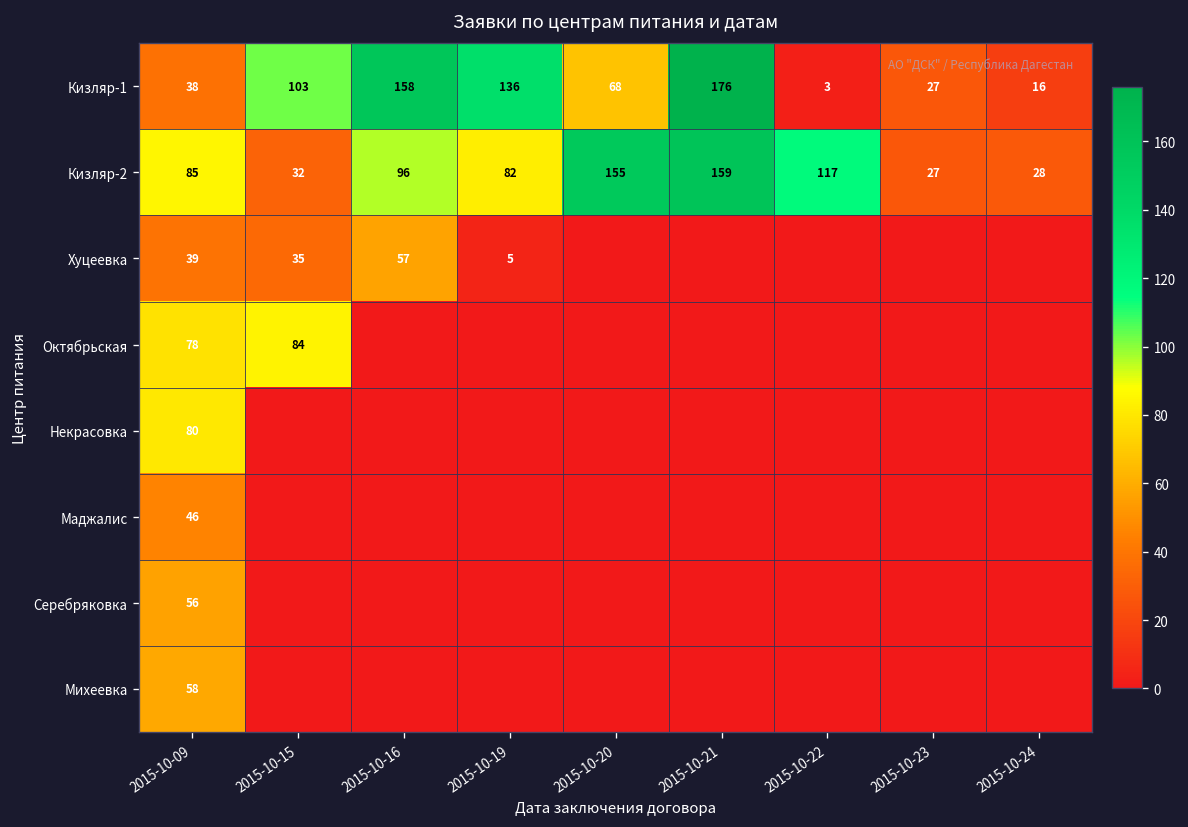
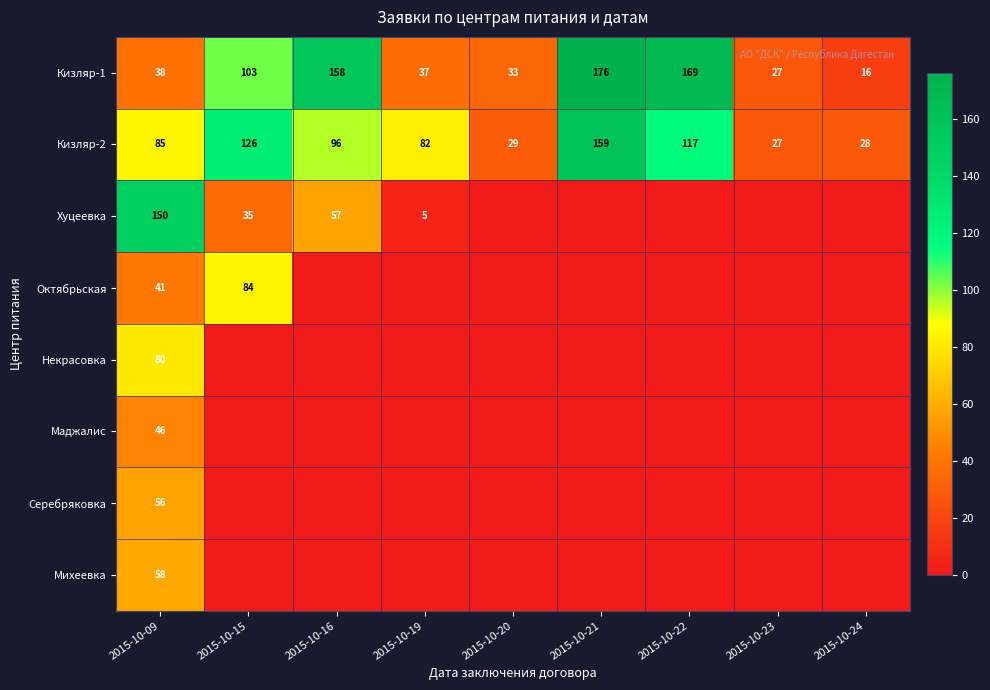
Кизляр-1, 2015-10-19: 136 -> 37
Кизляр-1, 2015-10-20: 68 -> 33
Кизляр-1, 2015-10-22: 3 -> 169
Кизляр-2, 2015-10-15: 32 -> 126
Кизляр-2, 2015-10-20: 155 -> 29
Хуцеевка, 2015-10-09: 39 -> 150
Октябрьская, 2015-10-09: 78 -> 41
